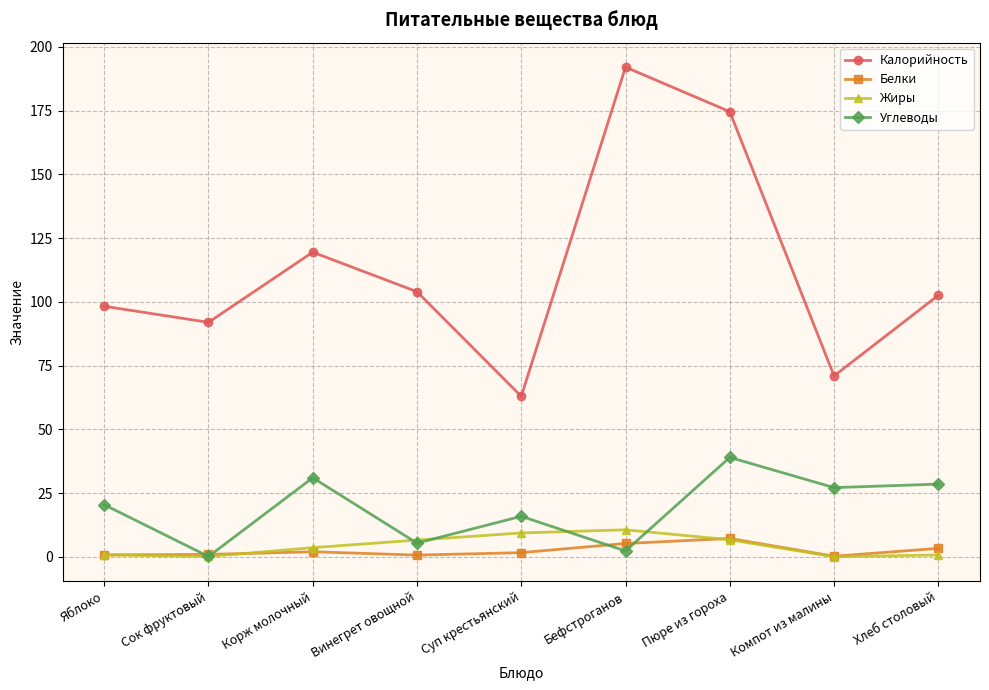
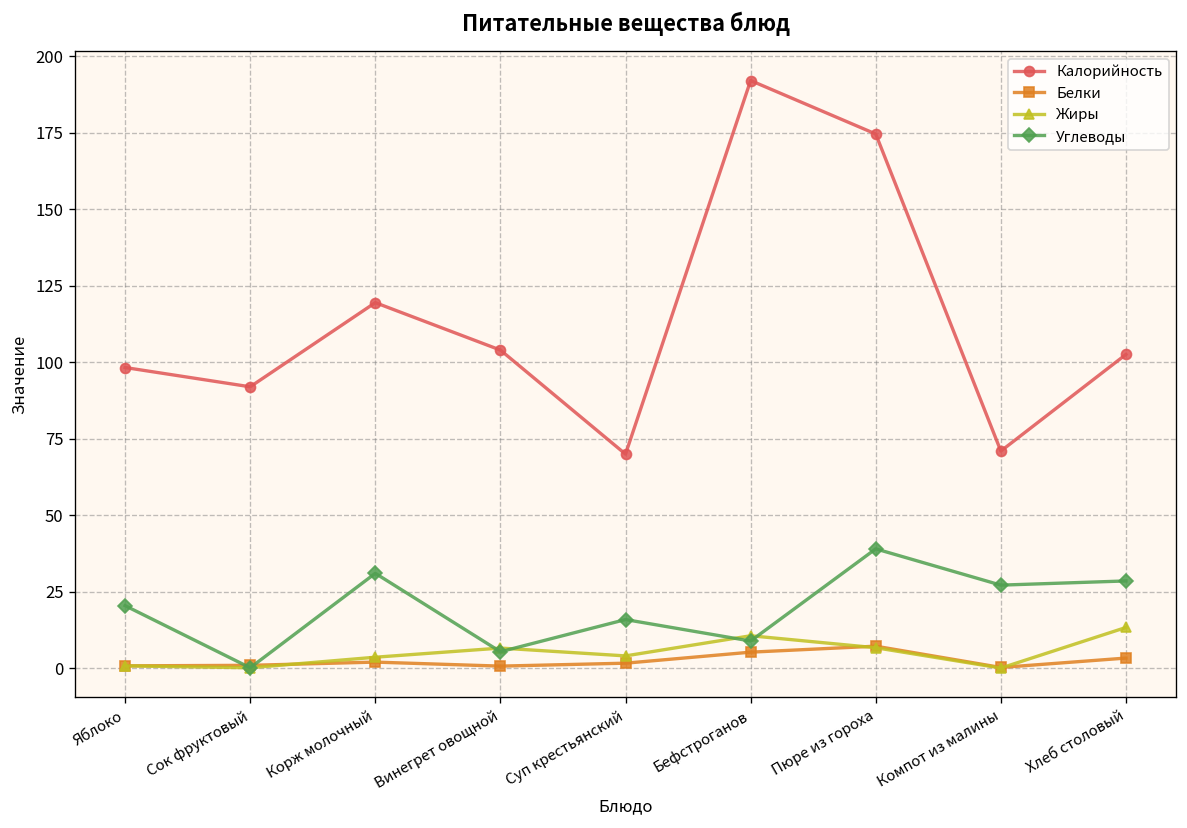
Калорийность, Суп крестьянский: 63 -> 70
Жиры, Суп крестьянский: 9 -> 4
Углеводы, Бефстроганов: 2 -> 9
Жиры, Хлеб столовый: 1 -> 13
